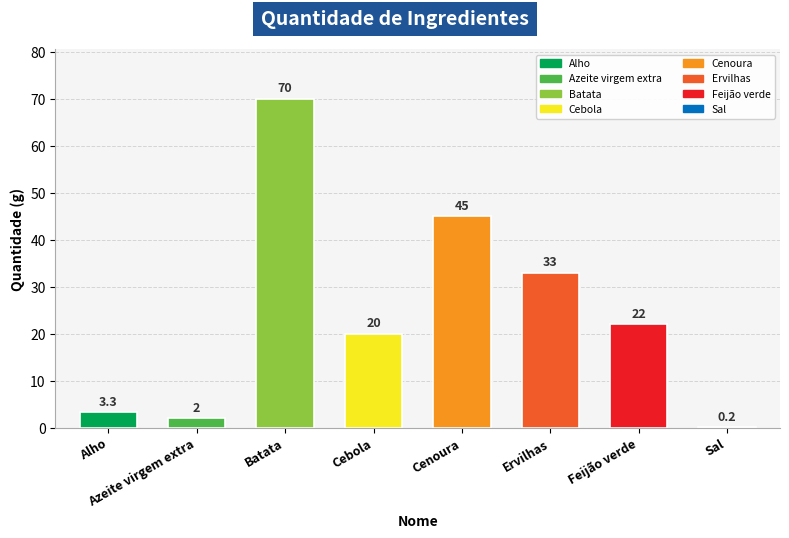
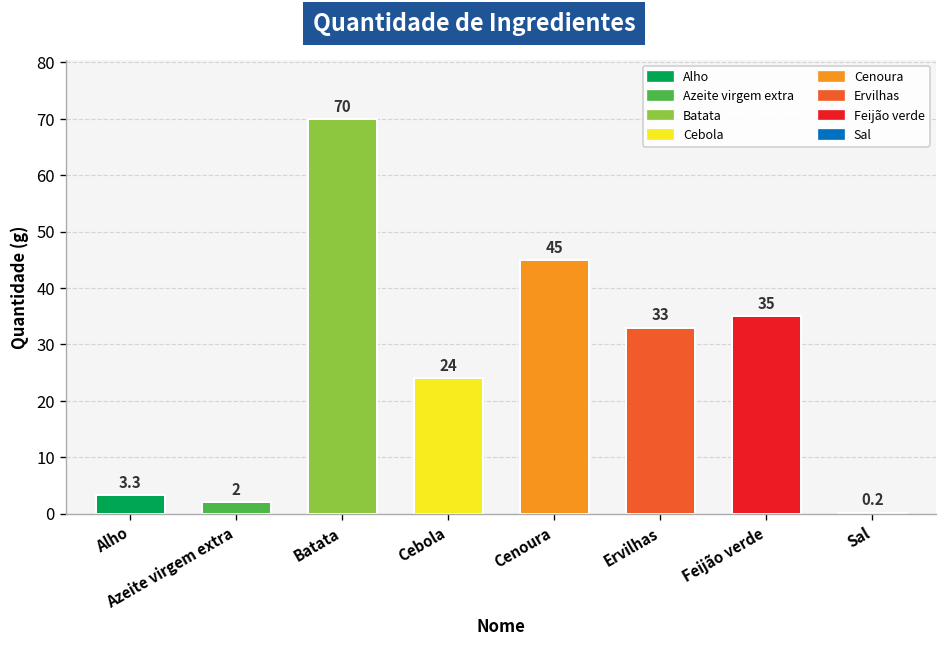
Cebola: 20 -> 24
Feijão verde: 22 -> 35
